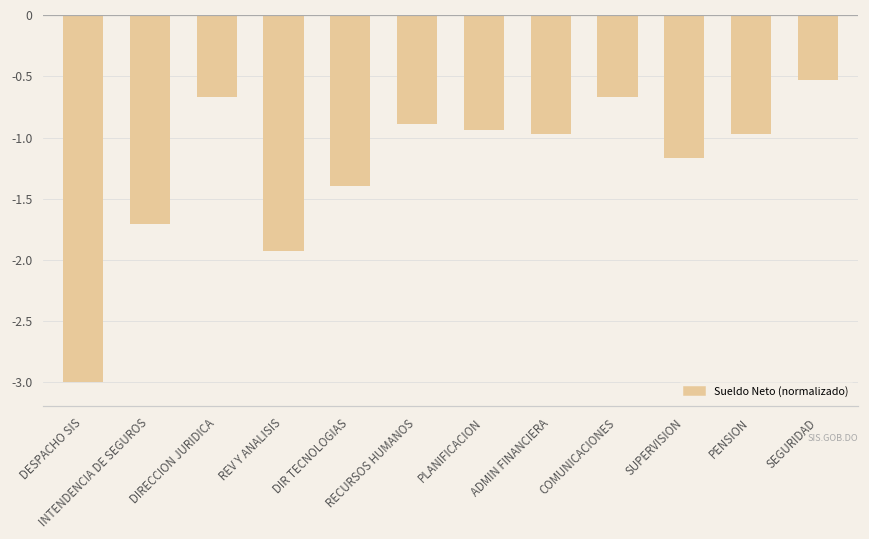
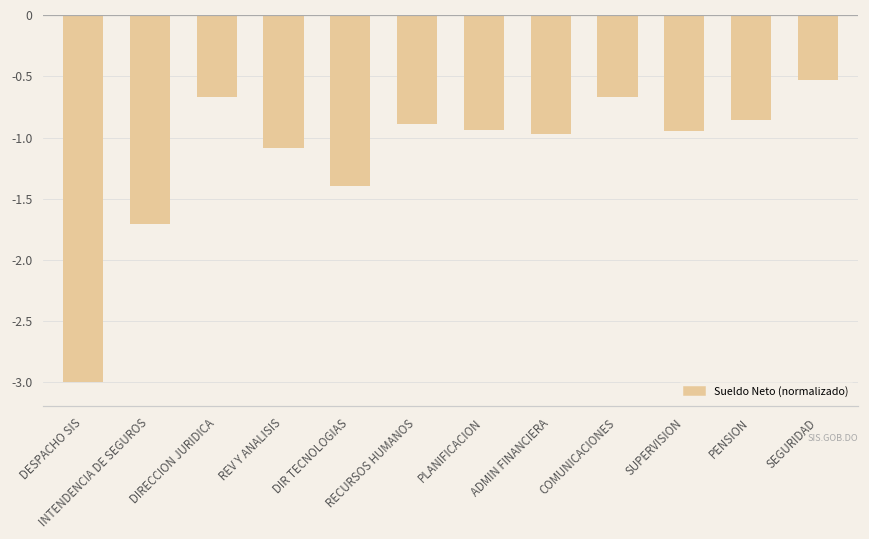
REV Y ANALISIS: -1.93 -> -1.08
SUPERVISION: -1.16 -> -0.95
PENSION: -0.97 -> -0.86
